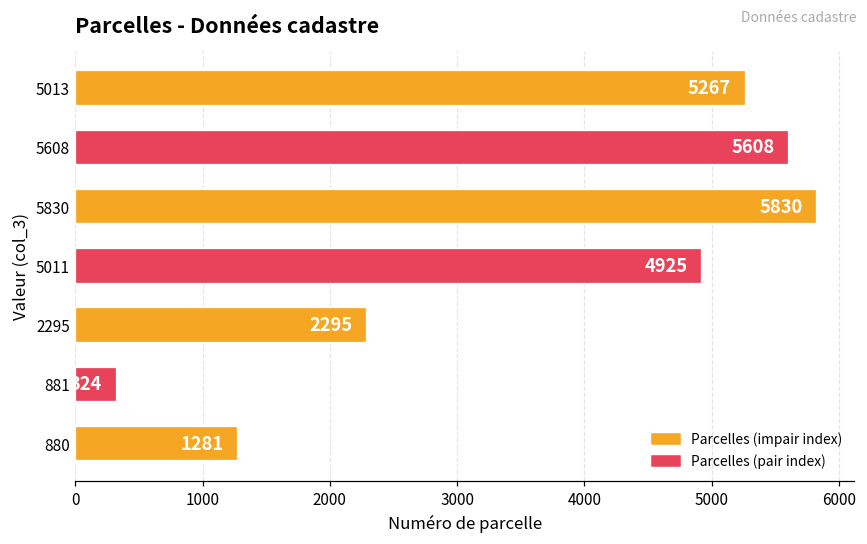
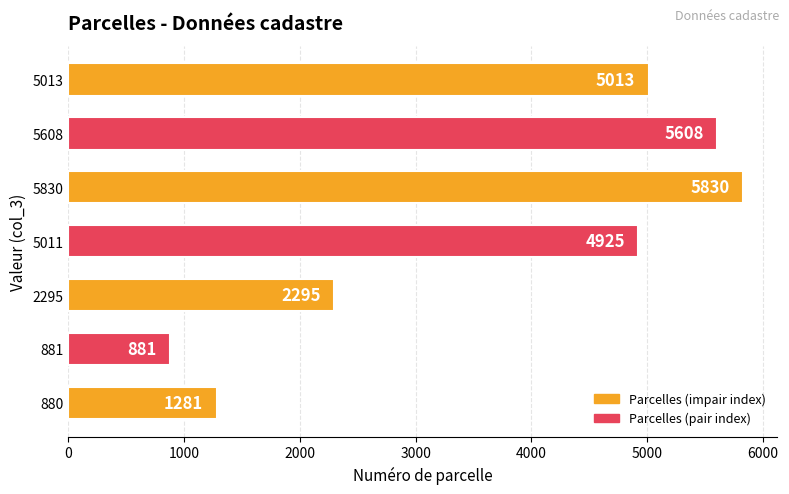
5013: 5267 -> 5013
881: 324 -> 881
